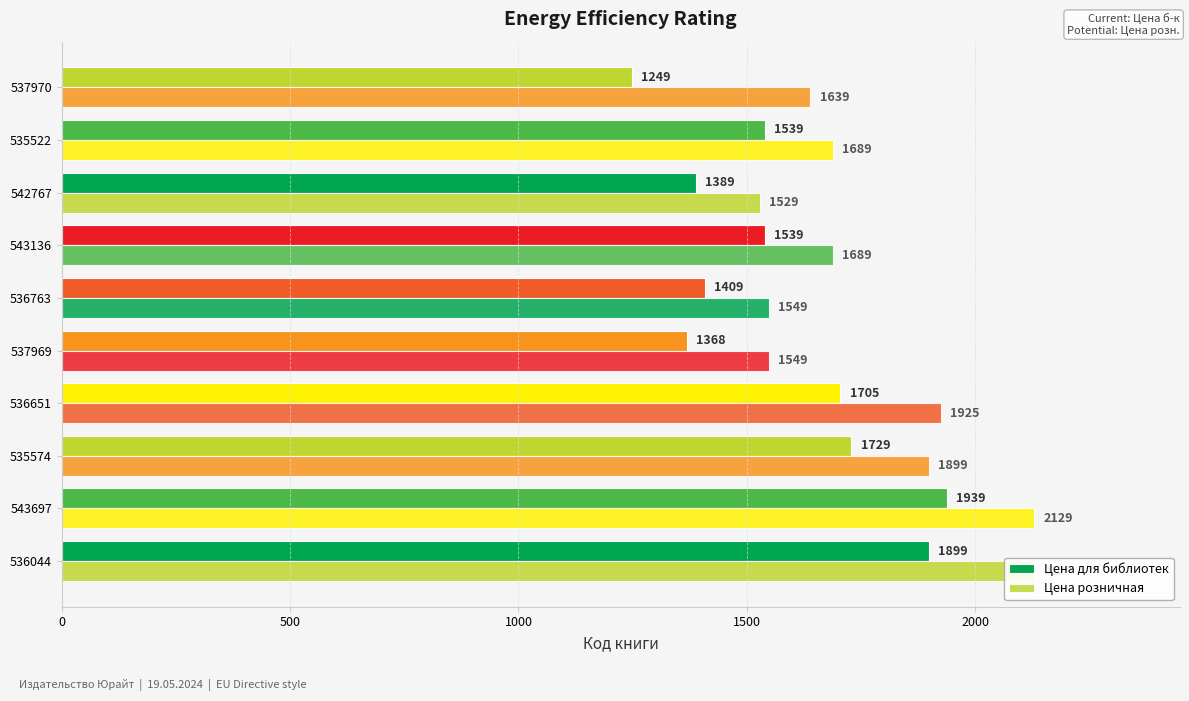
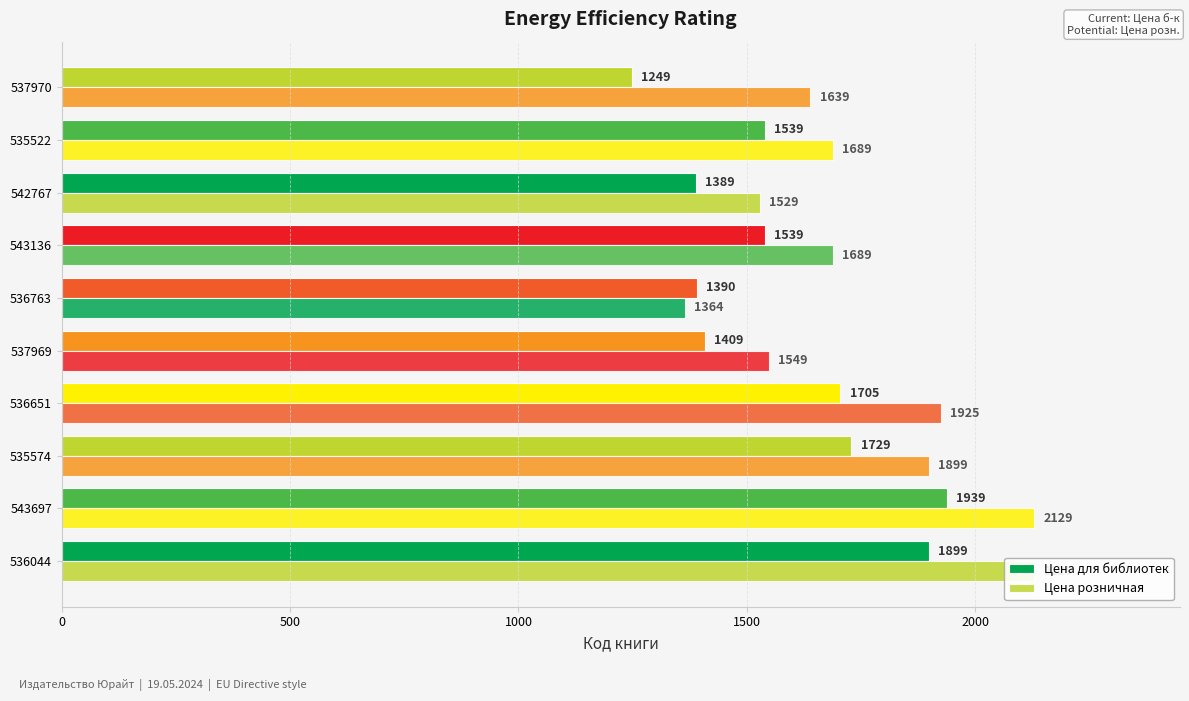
Цена для библиотек, 536763: 1409 -> 1390
Цена розничная, 536763: 1549 -> 1364
Цена для библиотек, 537969: 1368 -> 1409
